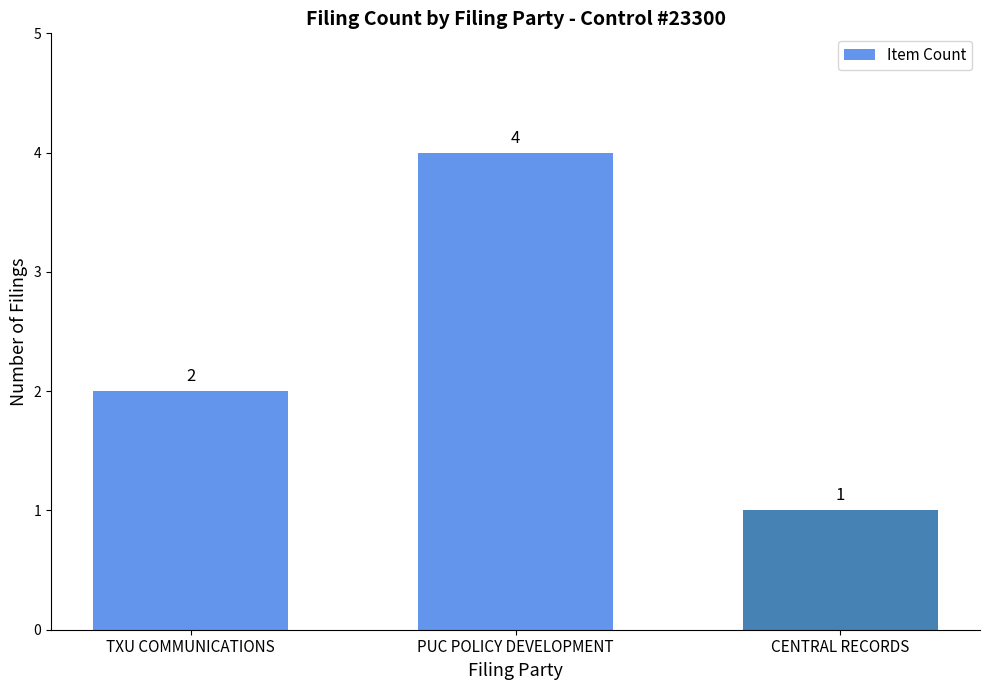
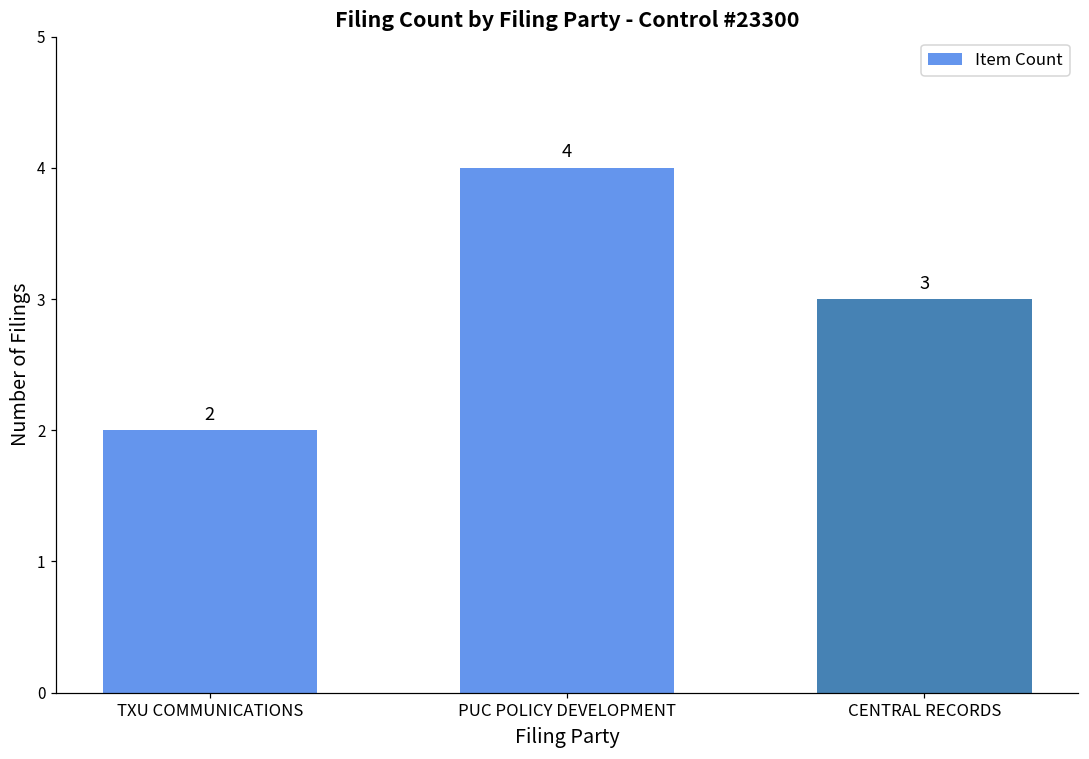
CENTRAL RECORDS: 1 -> 3
